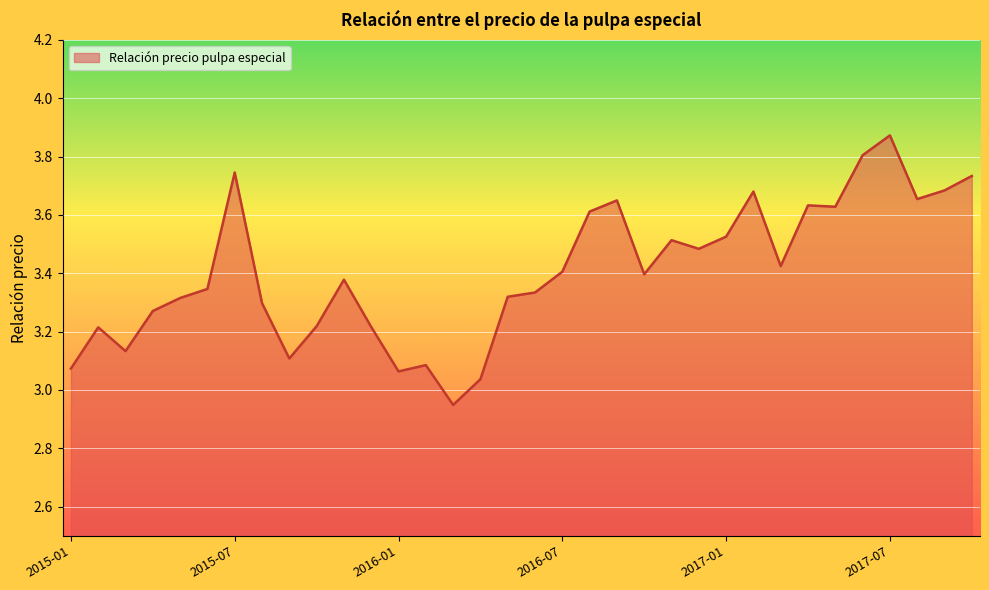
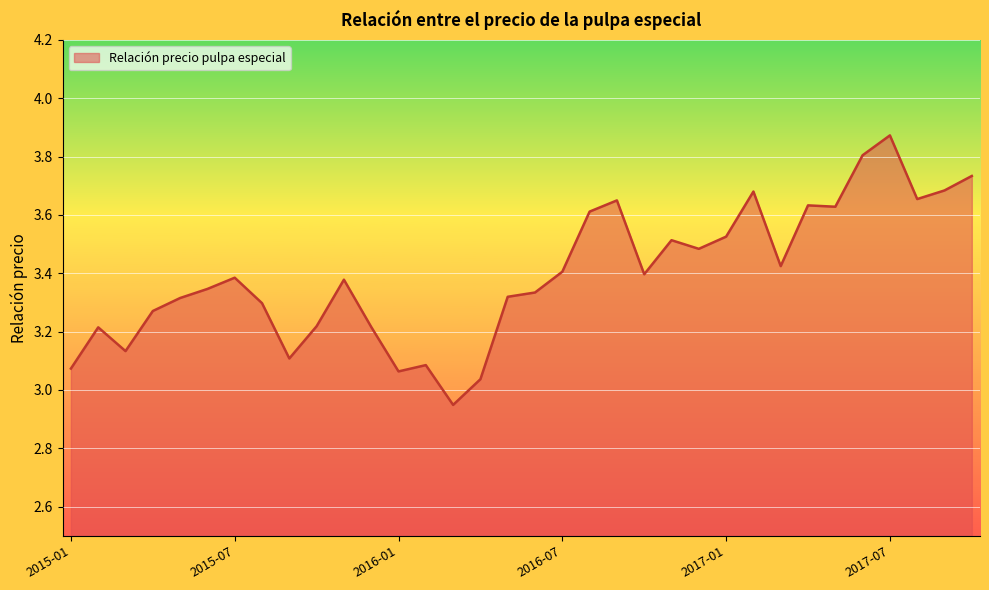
2015-07: 3.75 -> 3.39
